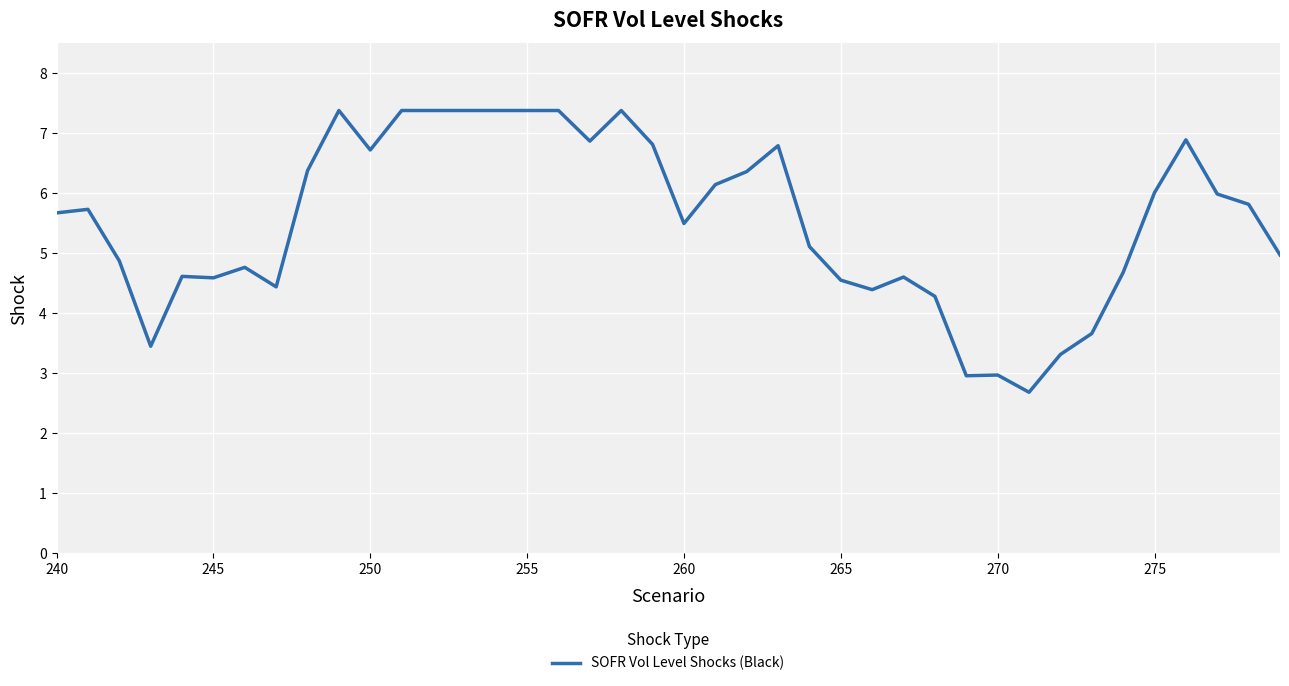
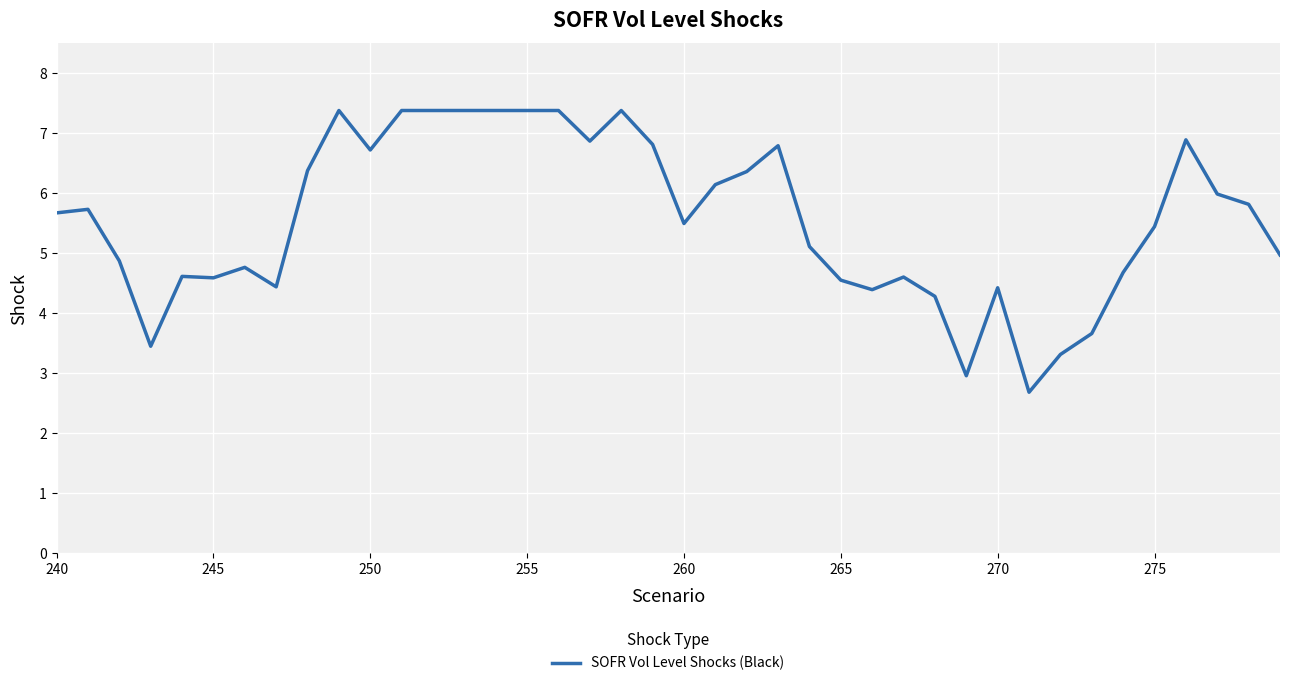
270: 3.0 -> 4.4
275: 6.0 -> 5.4
